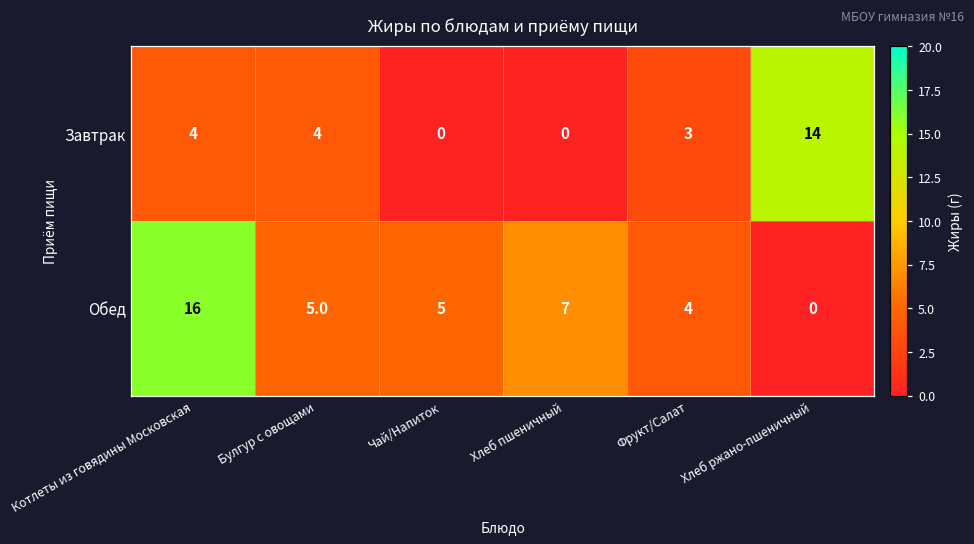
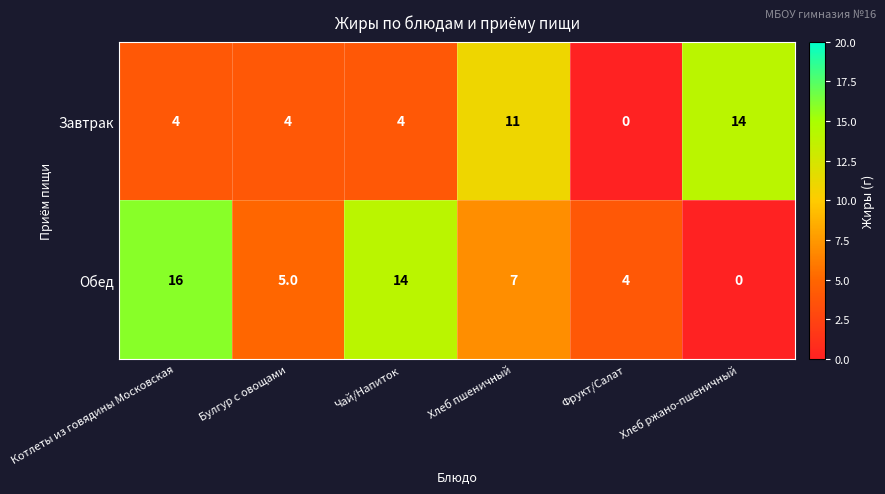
Завтрак, Чай/Напиток: 0 -> 4
Завтрак, Хлеб пшеничный: 0 -> 11
Завтрак, Фрукт/Салат: 3 -> 0
Обед, Чай/Напиток: 5 -> 14
